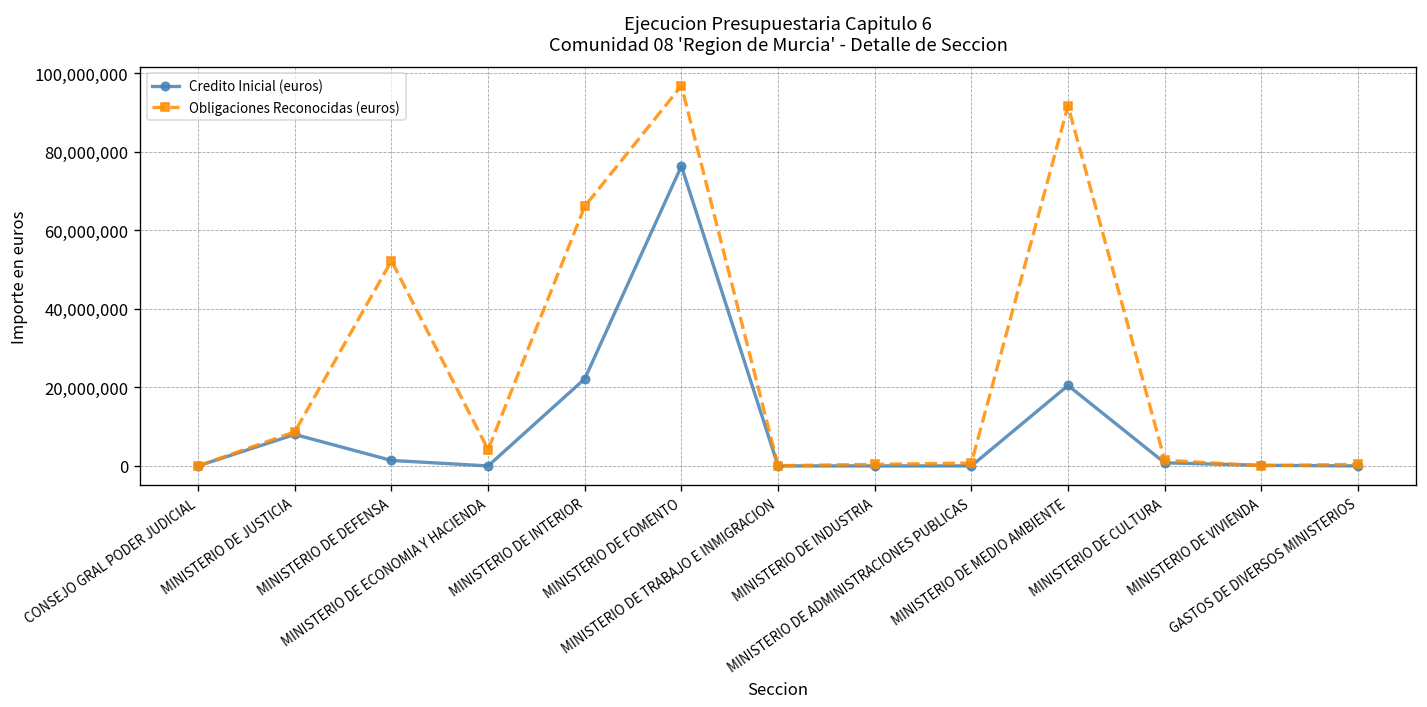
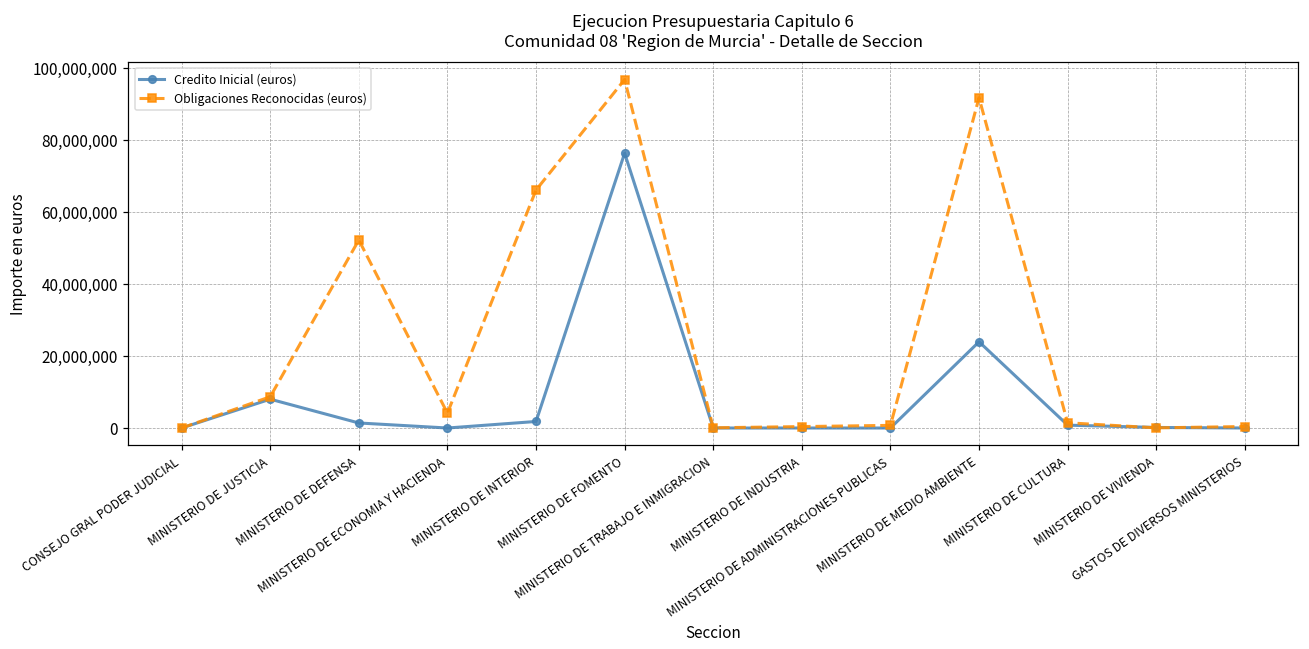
Credito Inicial (euros), MINISTERIO DE INTERIOR: 22,000,000 -> 2,000,000
Credito Inicial (euros), MINISTERIO DE MEDIO AMBIENTE: 20,000,000 -> 24,000,000
